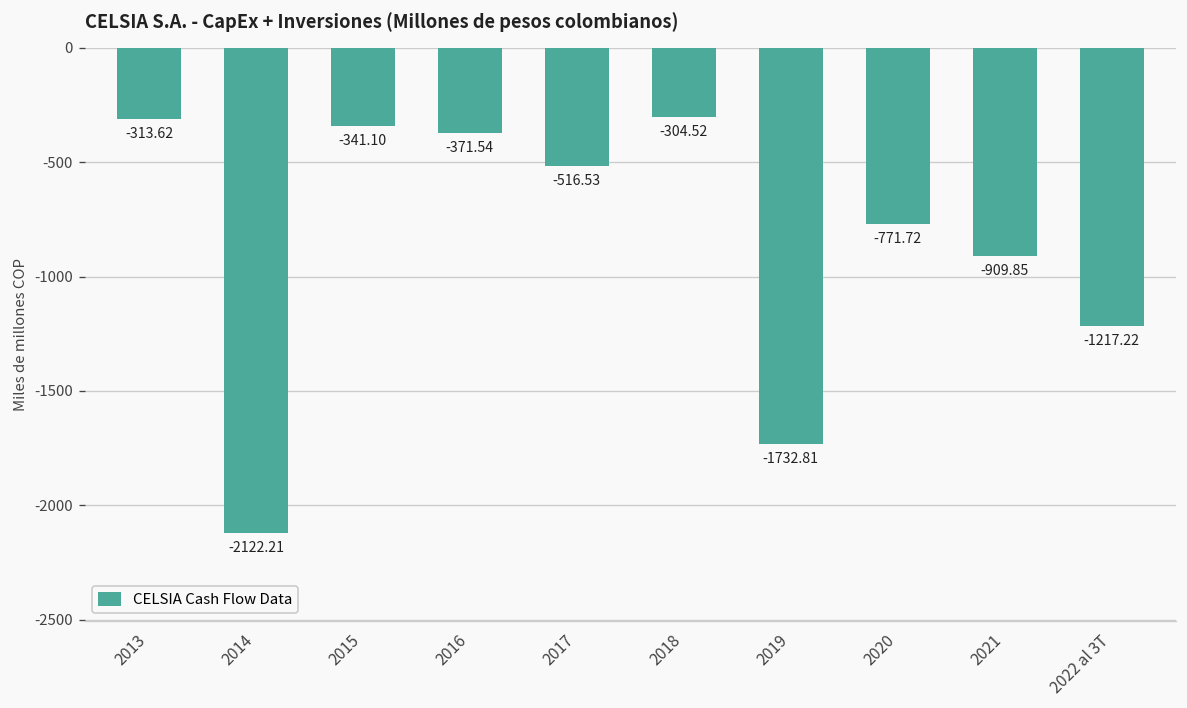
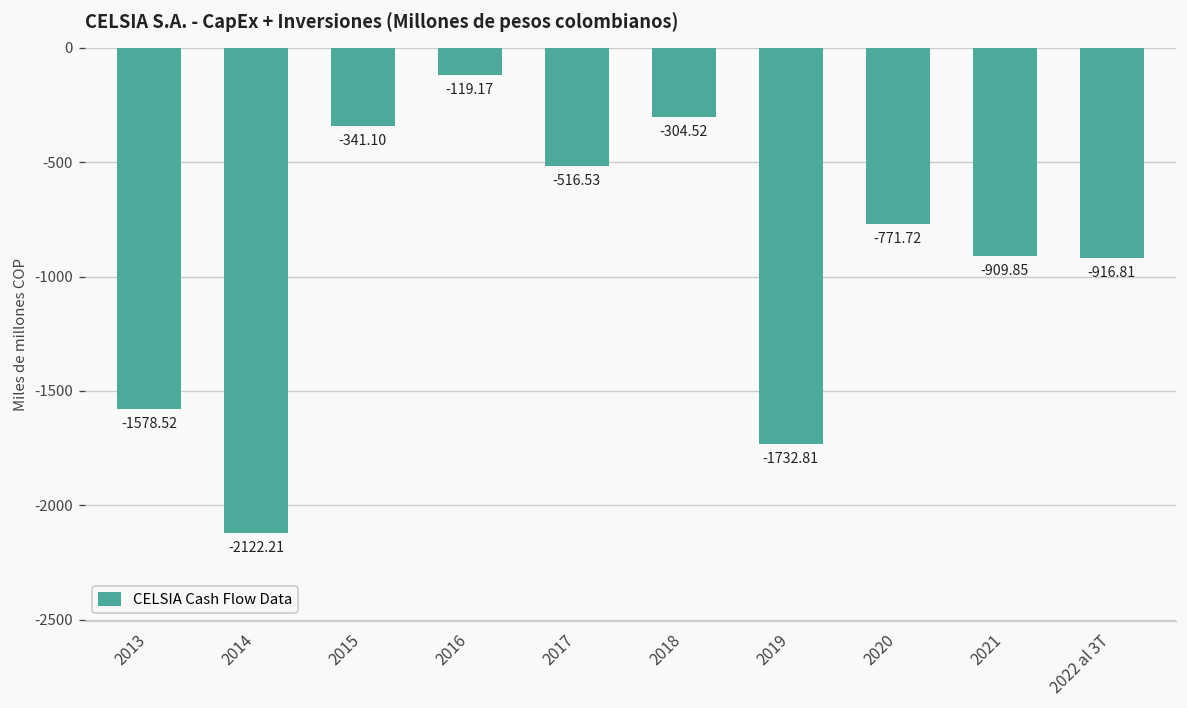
2013: -313.62 -> -1578.52
2016: -371.54 -> -119.17
2022 al 3T: -1217.22 -> -916.81
